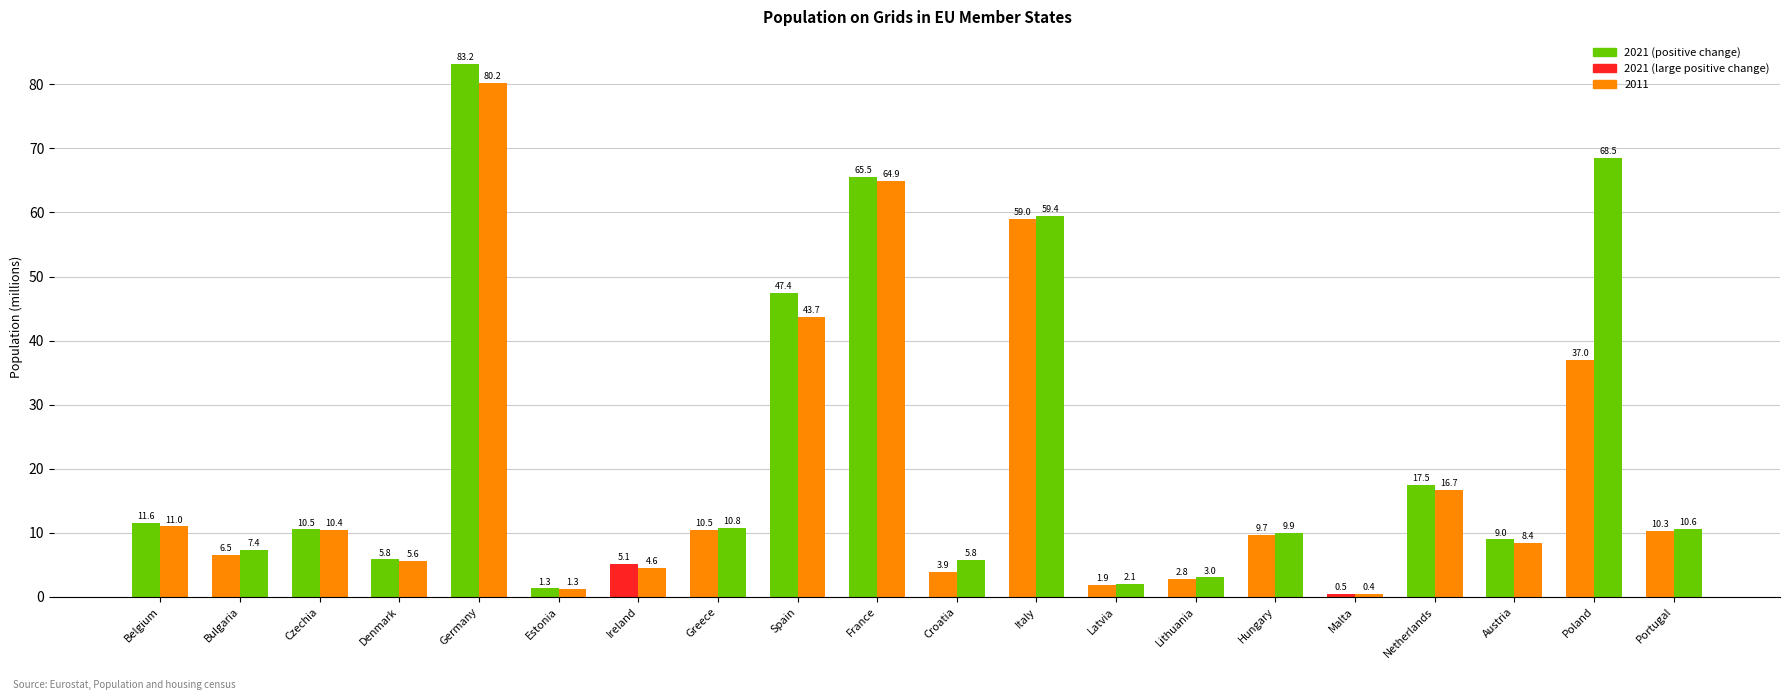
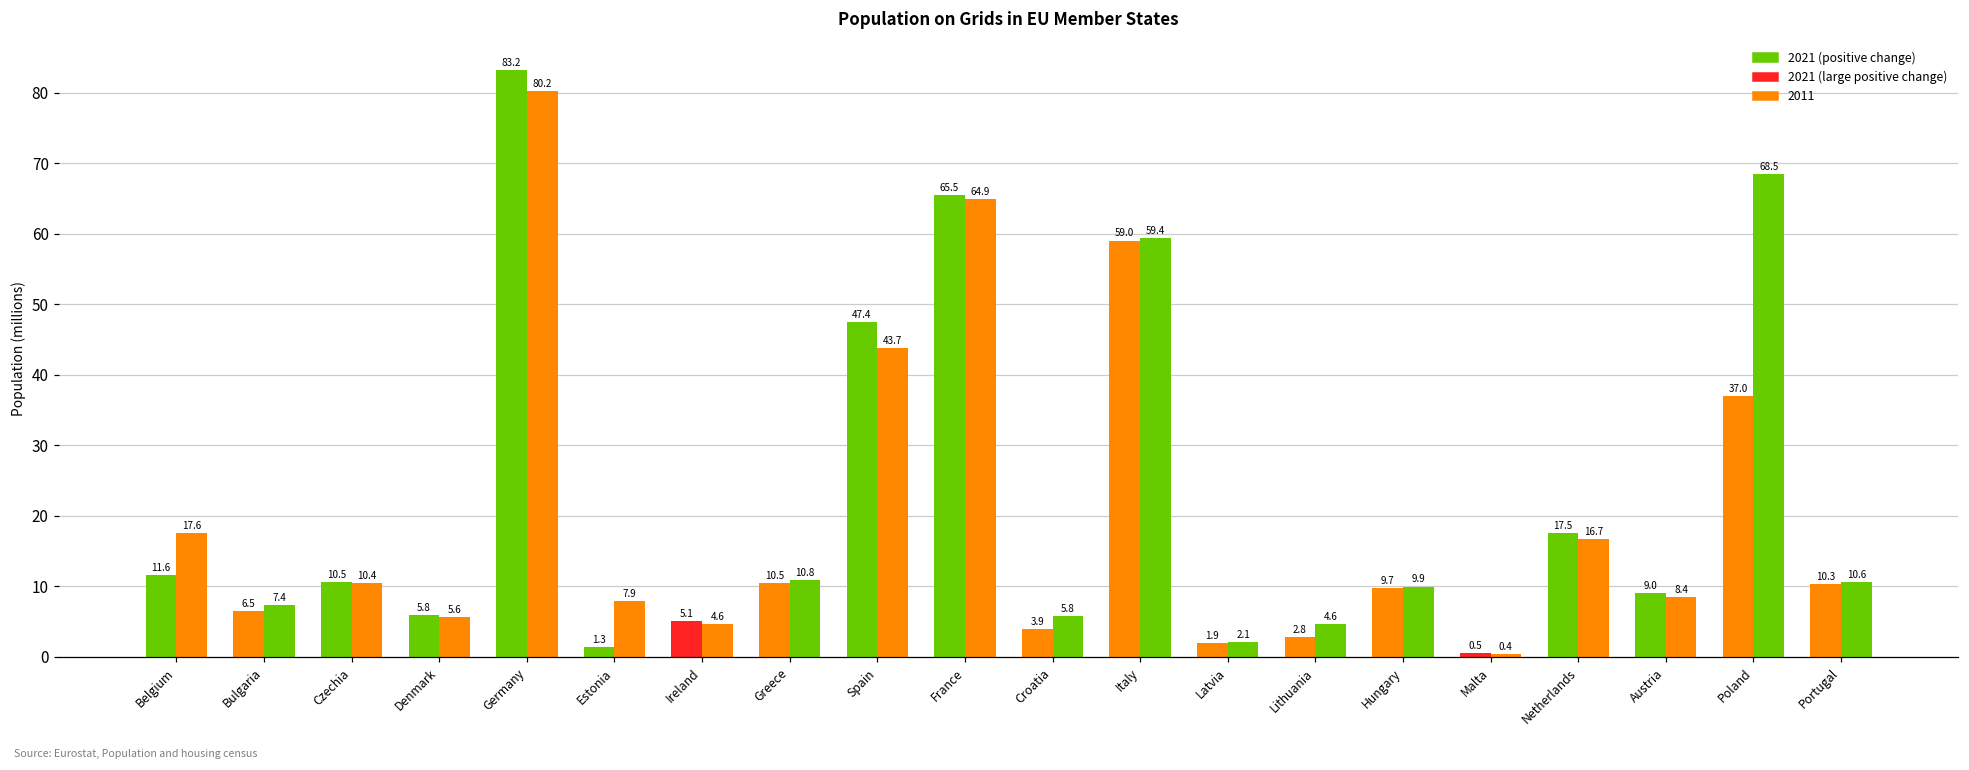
2011, Belgium: 11.0 -> 17.6
2011, Estonia: 1.3 -> 7.9
2011, Lithuania: 3.0 -> 4.6
